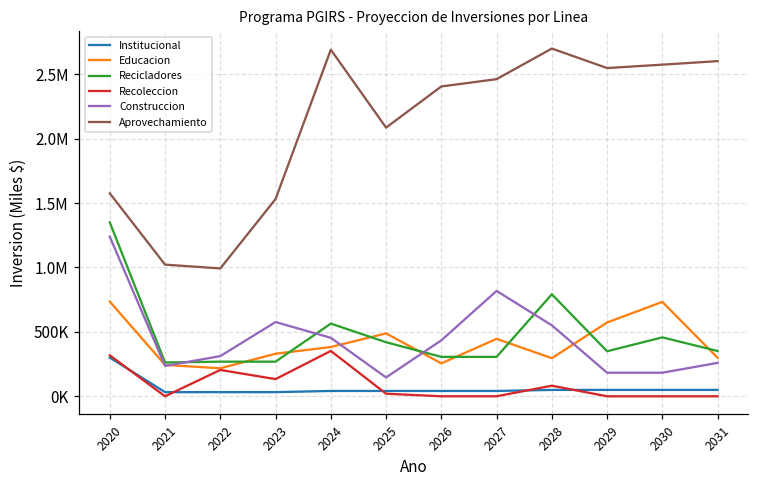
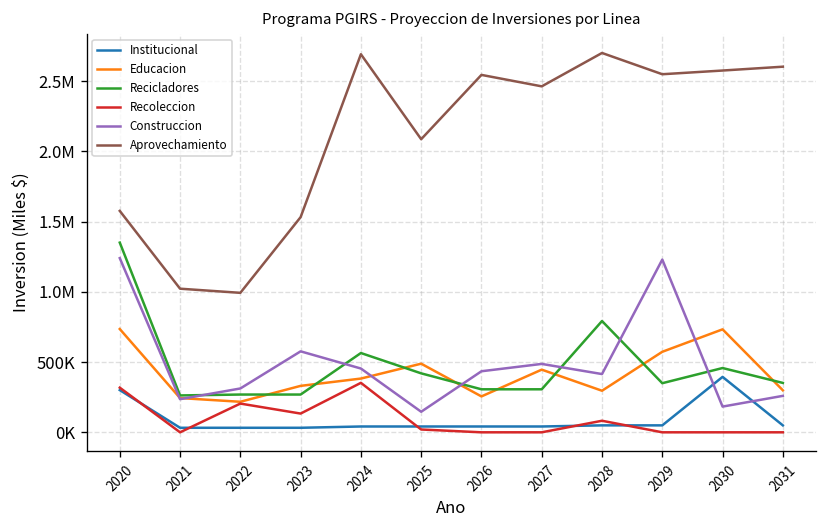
Aprovechamiento, 2026: 2410000 -> 2540000
Construccion, 2027: 820000 -> 490000
Construccion, 2028: 550000 -> 410000
Construccion, 2029: 180000 -> 1230000
Institucional, 2030: 50000 -> 390000
